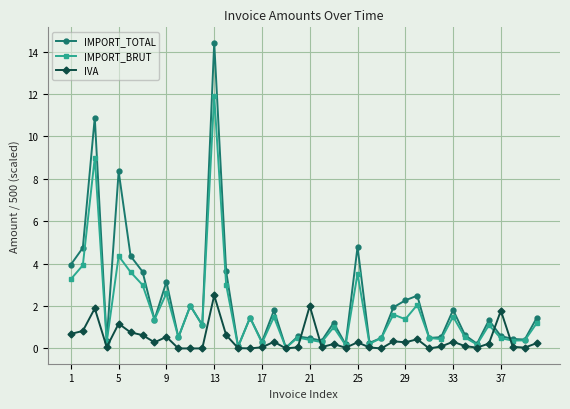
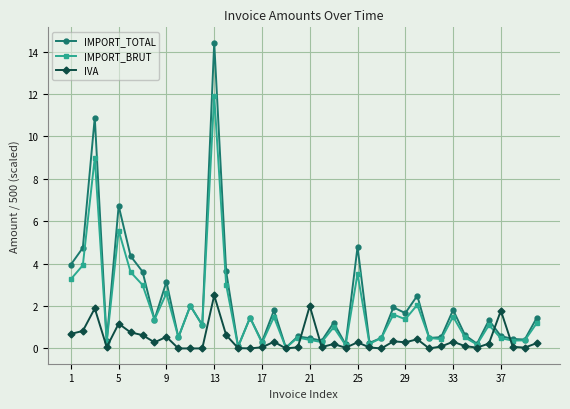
IMPORT_TOTAL, 5: 8.3 -> 6.7
IMPORT_BRUT, 5: 4.4 -> 5.6
IMPORT_TOTAL, 29: 2.3 -> 1.7
